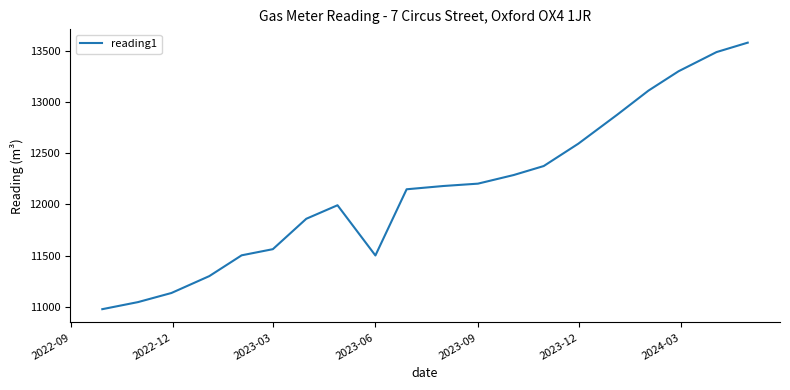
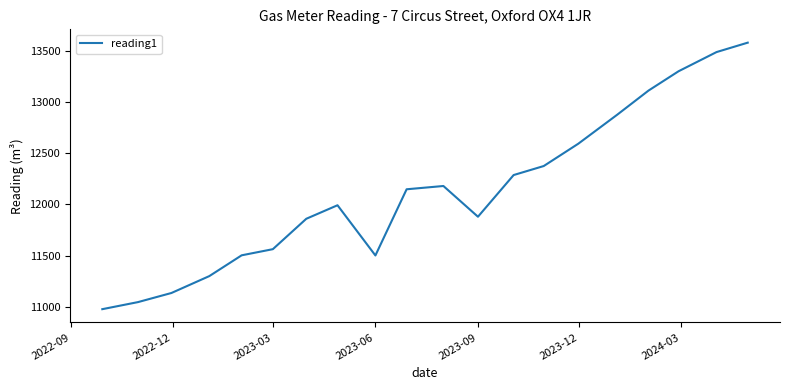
2023-09: 12200 -> 11880
